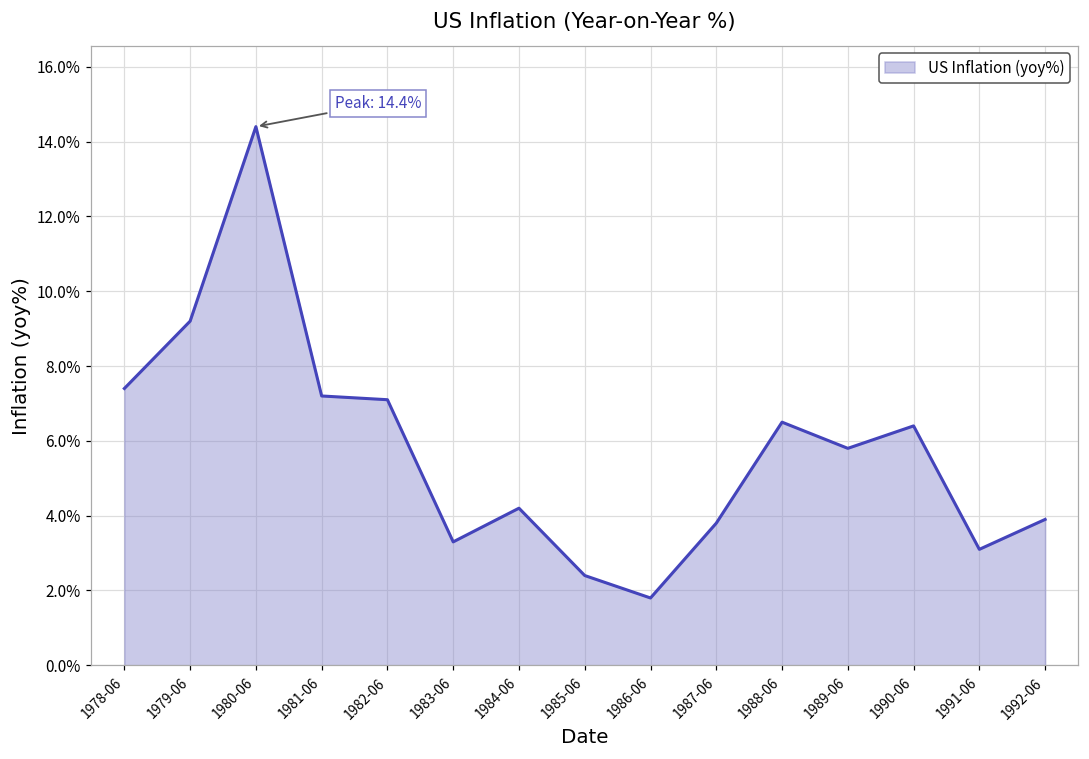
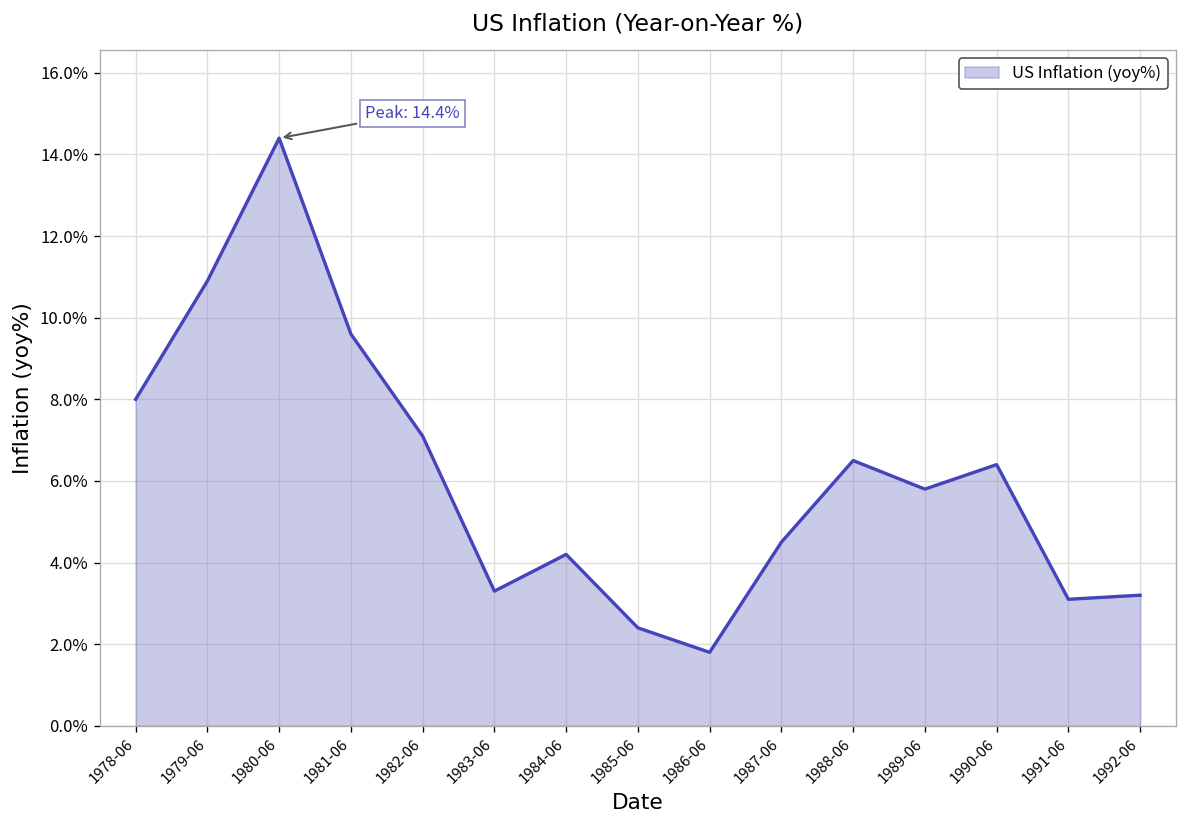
1978-06: 7.4% -> 8.0%
1979-06: 9.2% -> 10.9%
1981-06: 7.2% -> 9.6%
1987-06: 3.8% -> 4.5%
1992-06: 3.9% -> 3.2%
